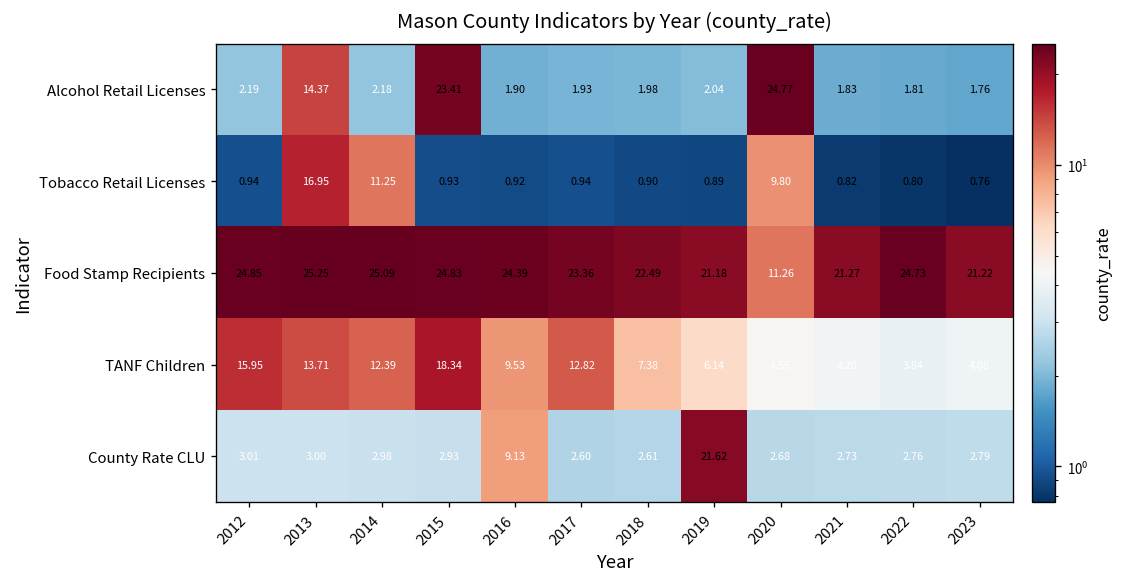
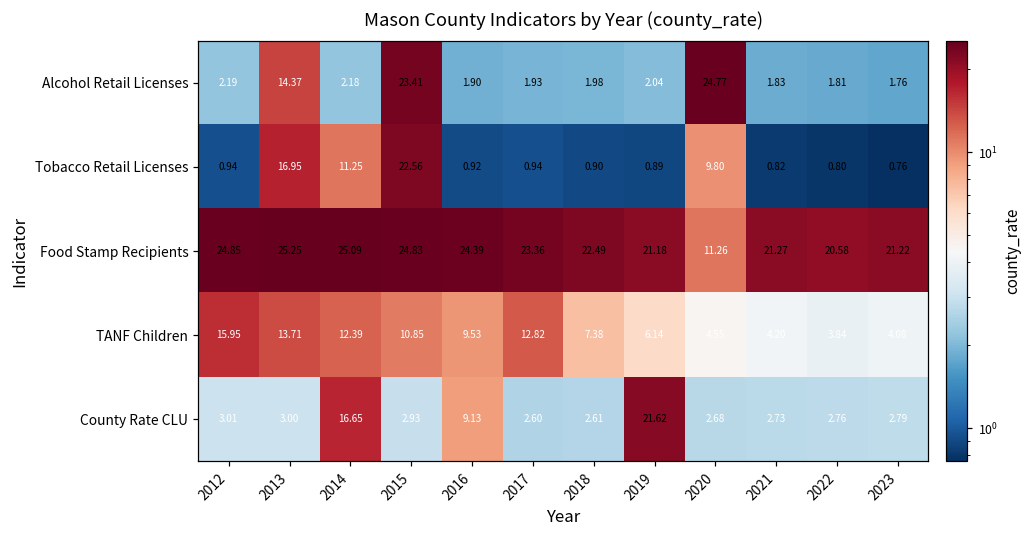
Tobacco Retail Licenses, 2015: 0.93 -> 22.56
Food Stamp Recipients, 2022: 24.73 -> 20.58
TANF Children, 2015: 18.34 -> 10.85
County Rate CLU, 2014: 2.98 -> 16.65
